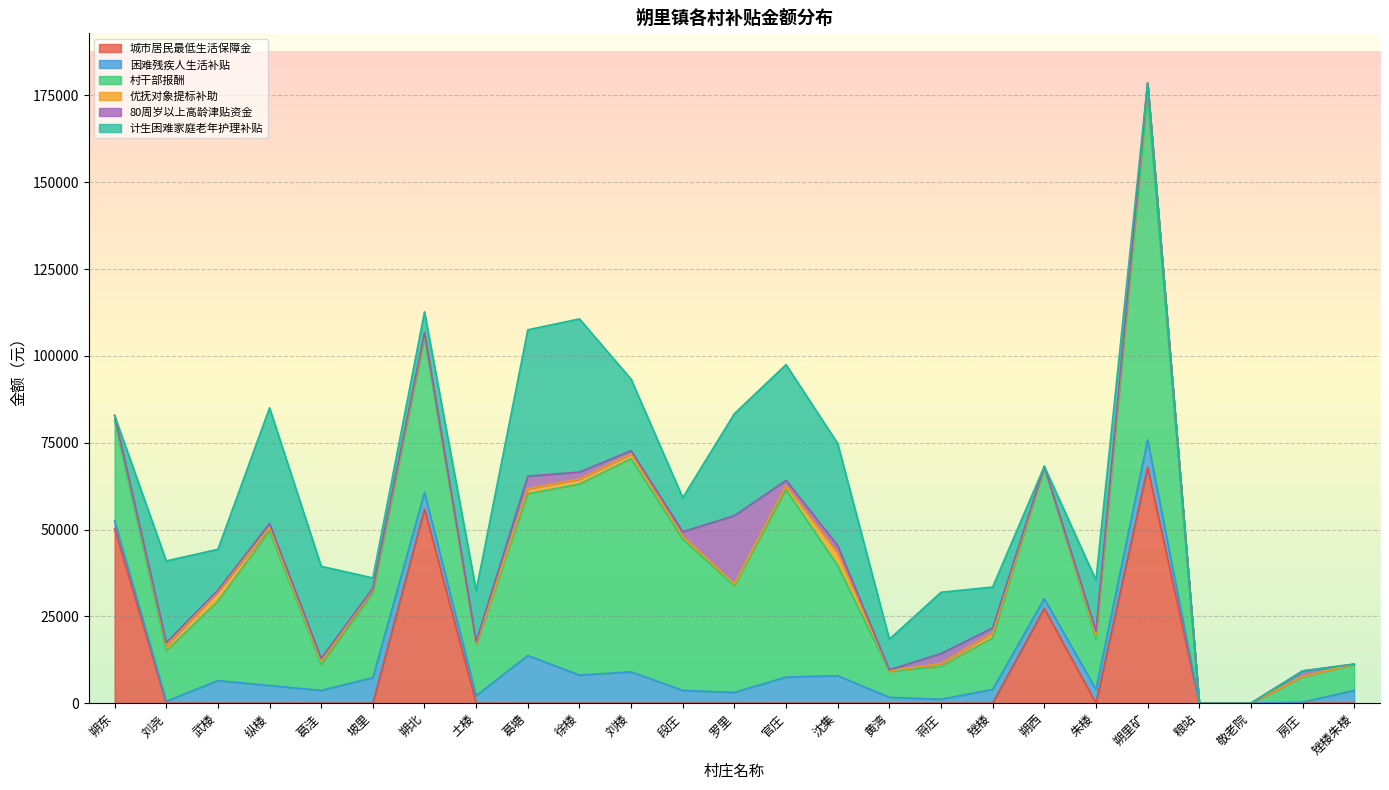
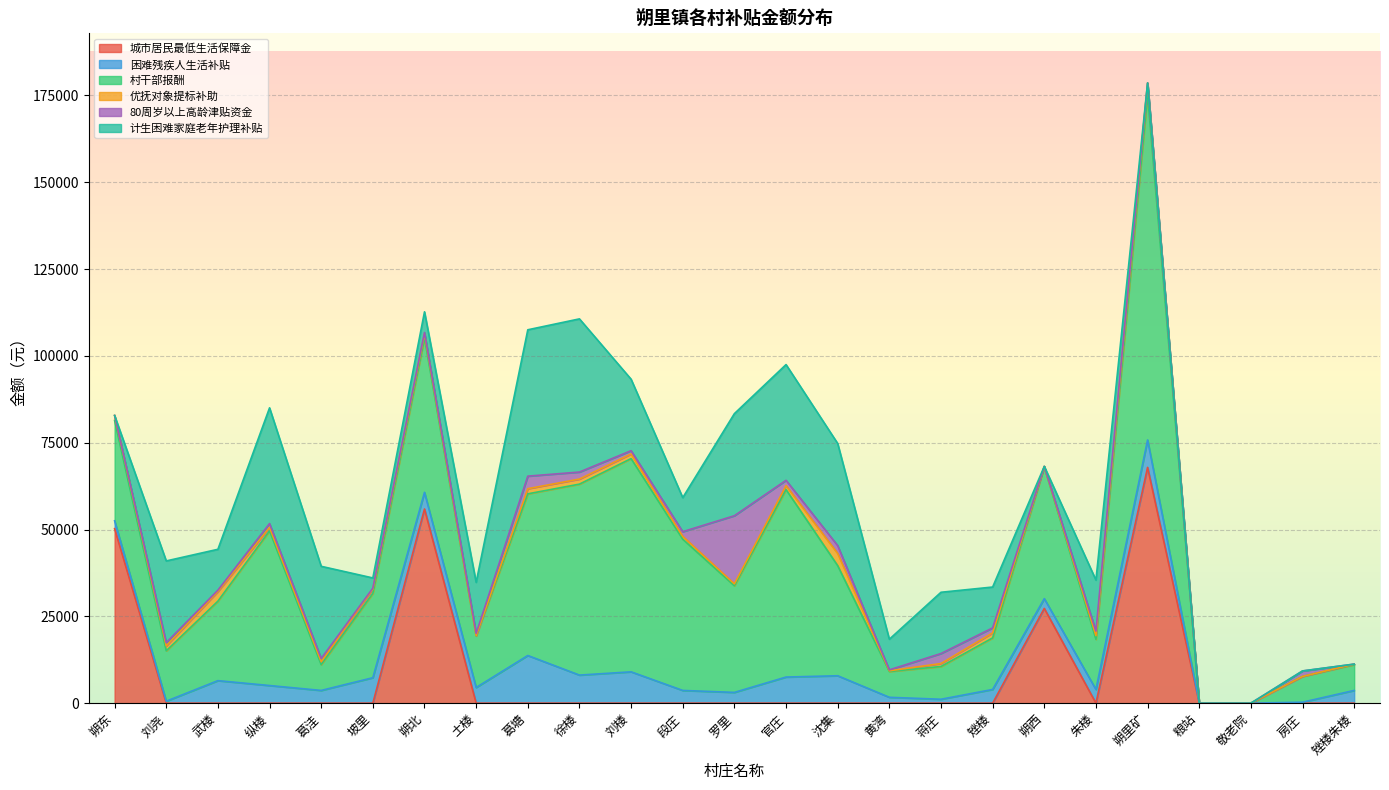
困难残疾人生活补贴, 土楼: 2000 -> 5000
